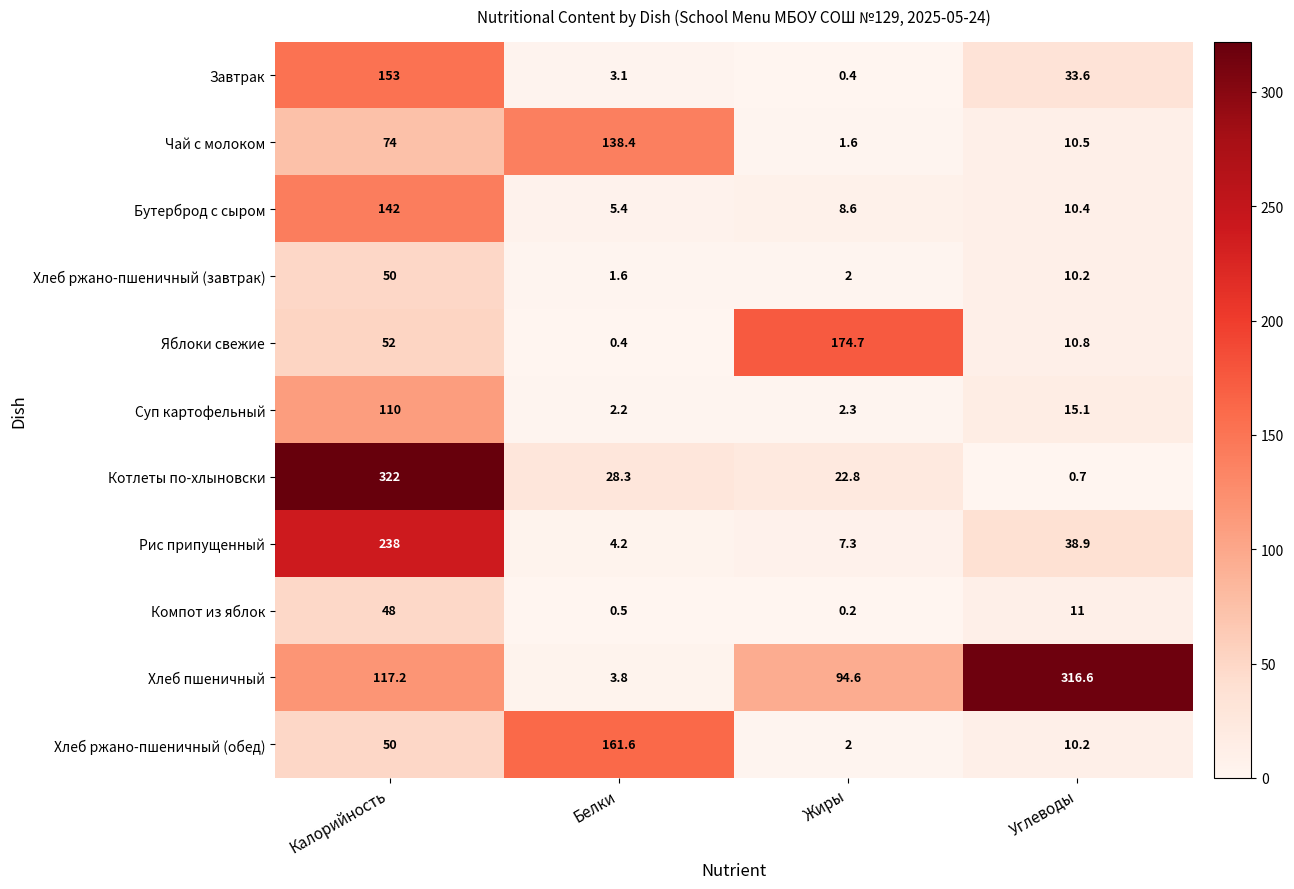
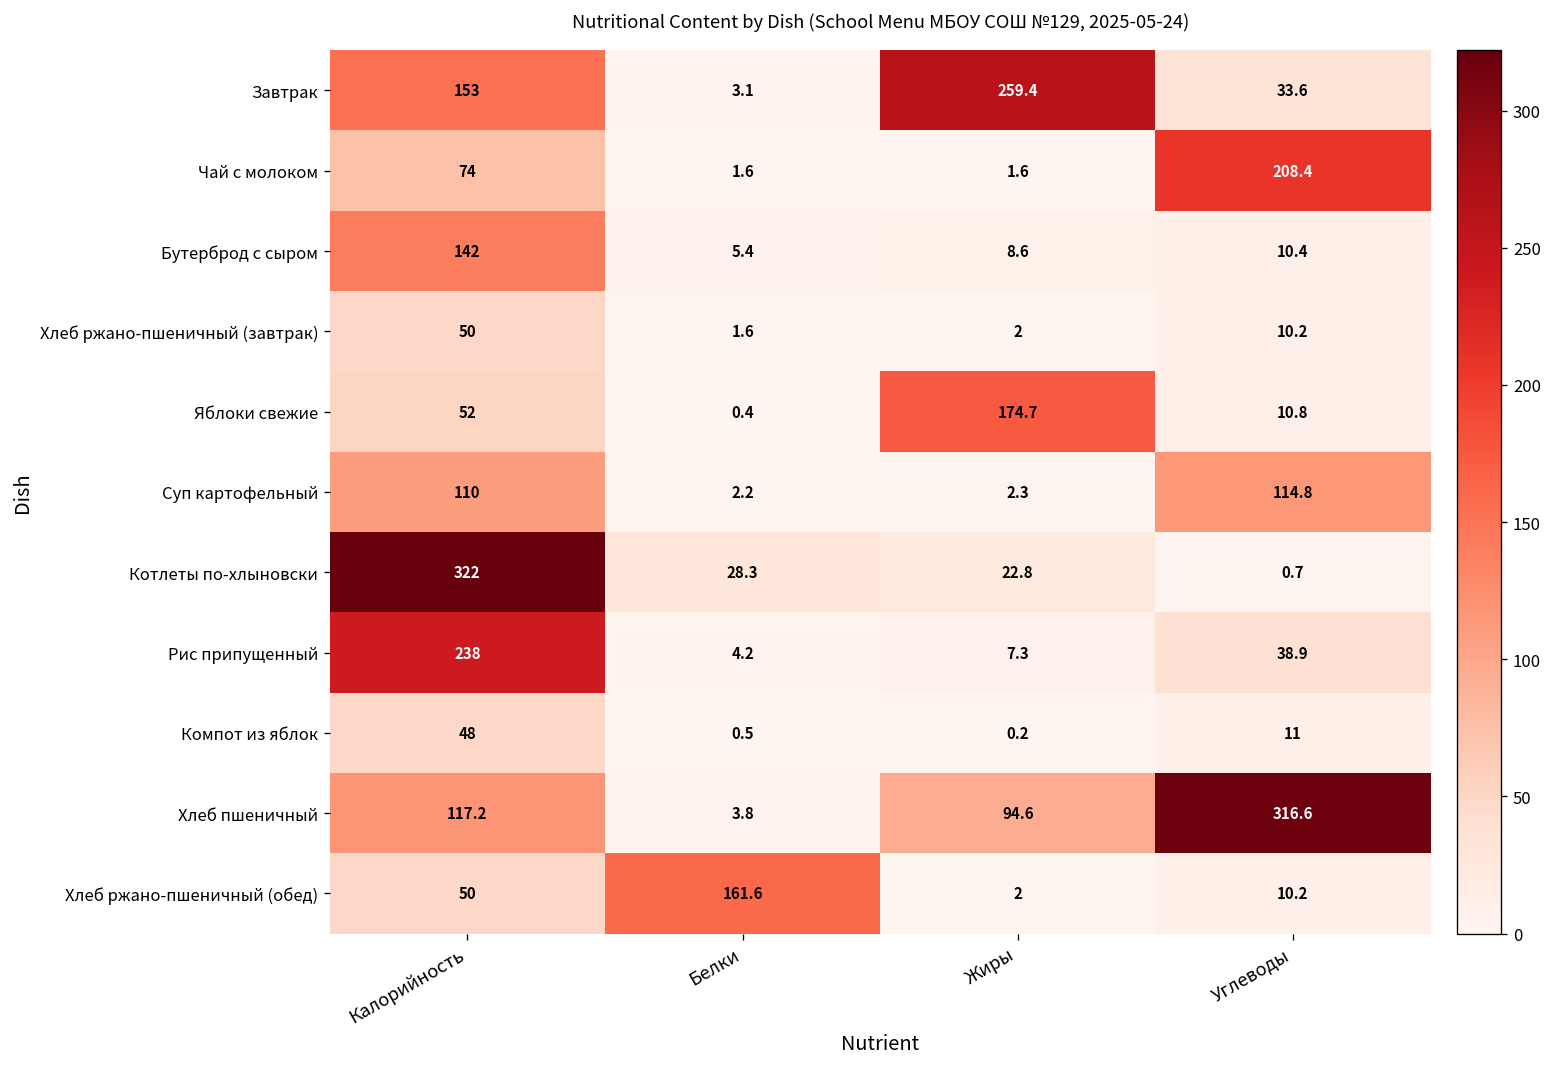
Завтрак, Жиры: 0.4 -> 259.4
Чай с молоком, Белки: 138.4 -> 1.6
Чай с молоком, Углеводы: 10.5 -> 208.4
Суп картофельный, Углеводы: 15.1 -> 114.8
